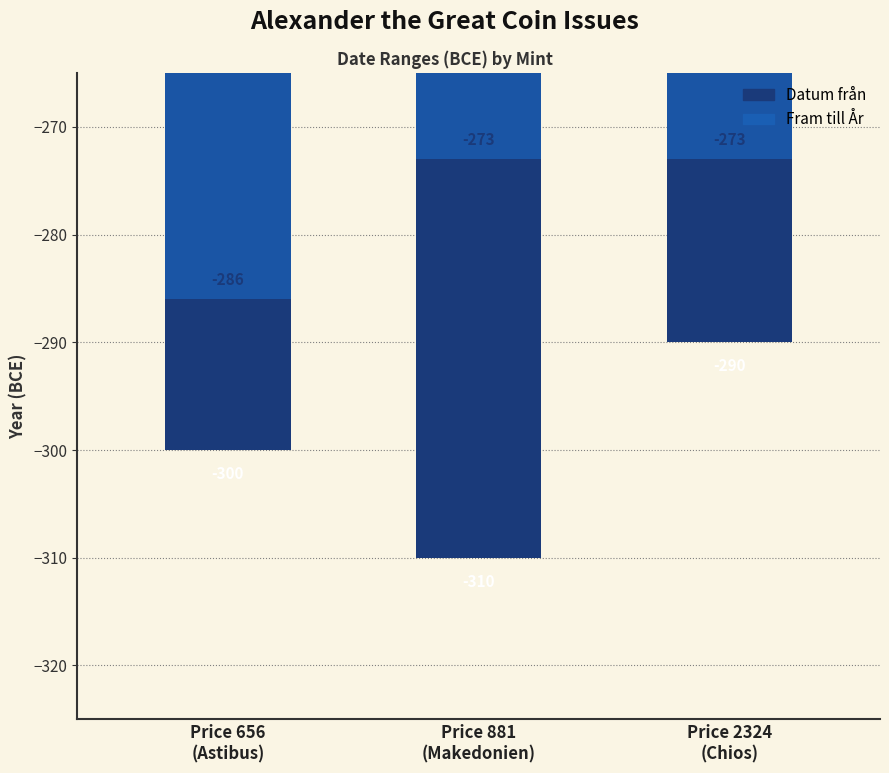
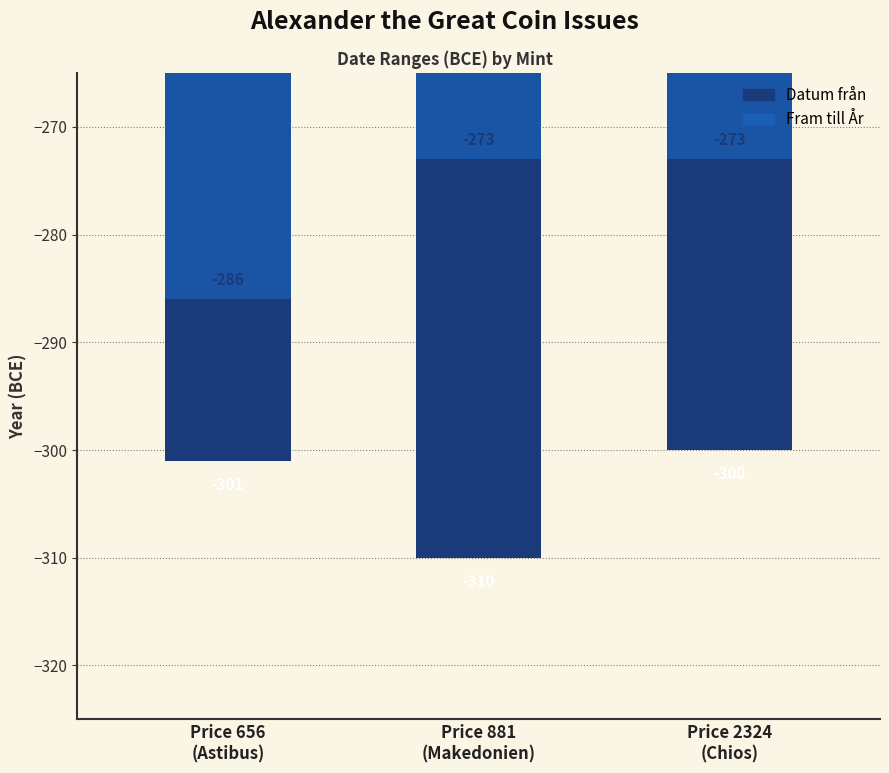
Datum från, Price 656 (Astibus): -300 -> -301
Datum från, Price 2324 (Chios): -290 -> -300
